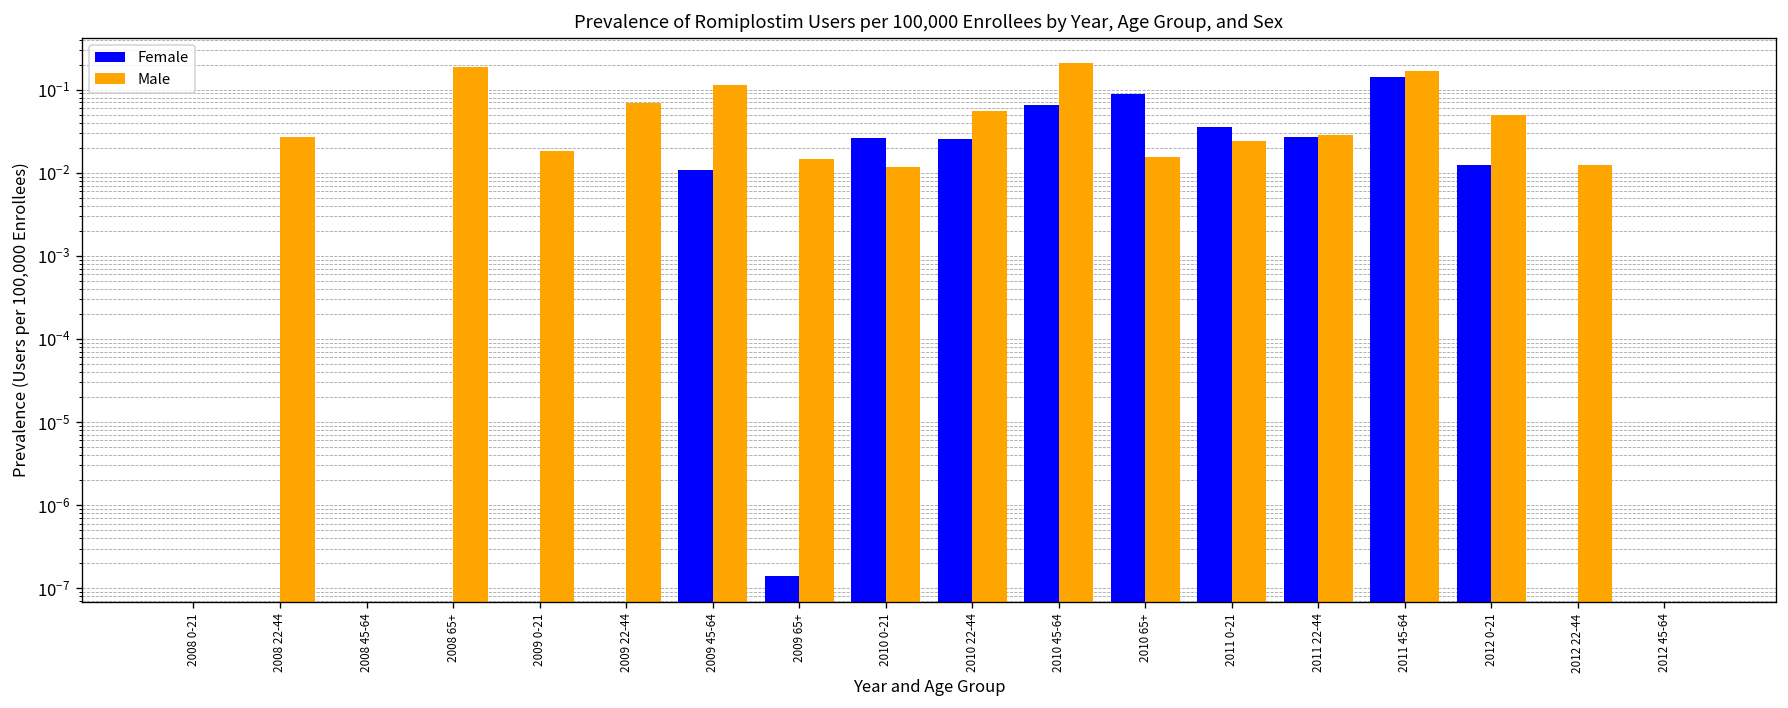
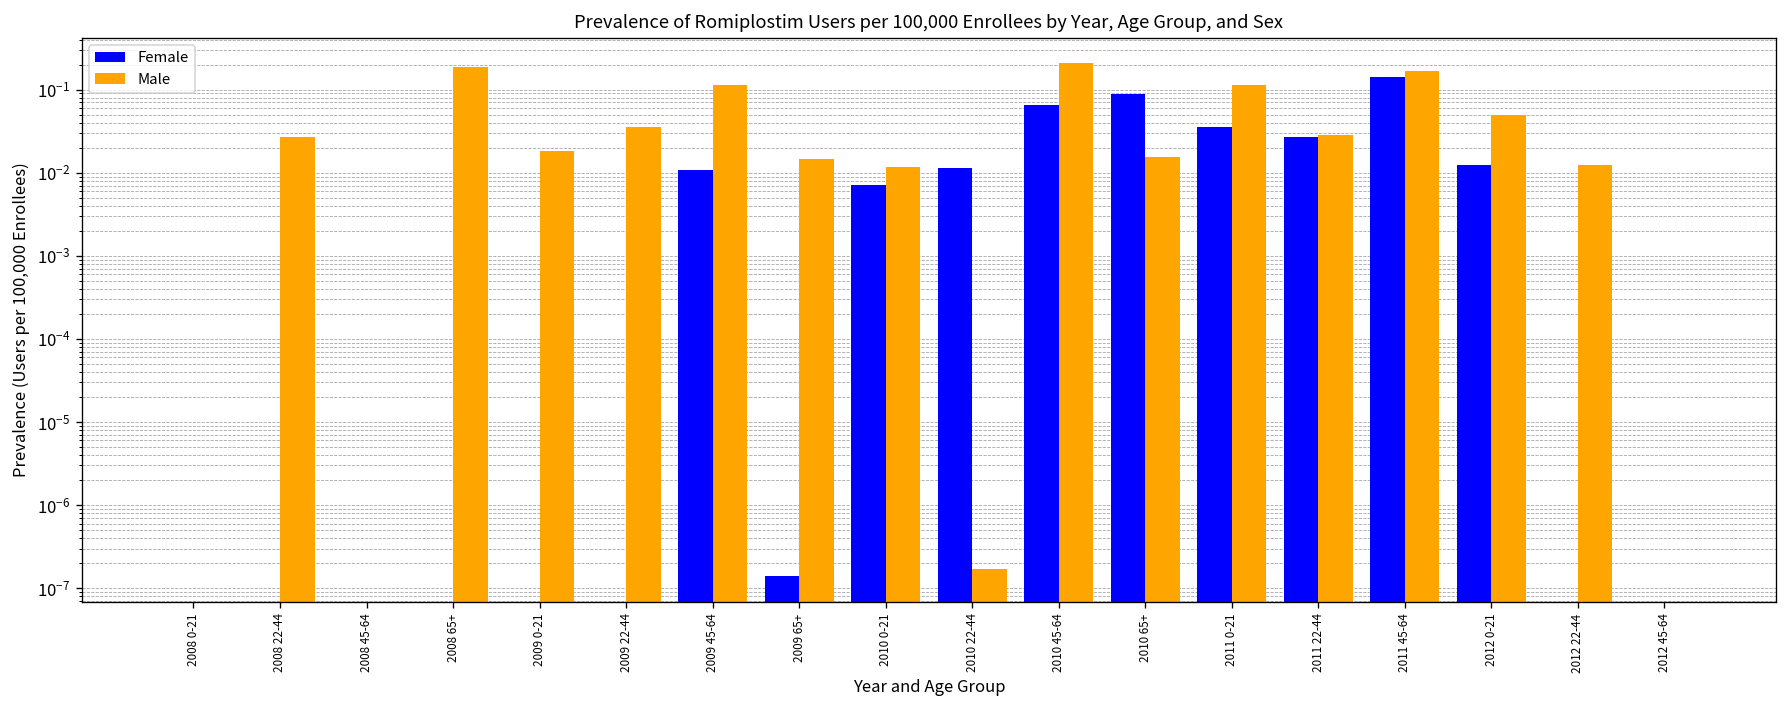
Male, 2009 22-44: 0.07 -> 0.04
Female, 2010 0-21: 0.026 -> 0.007
Female, 2010 22-44: 0.025 -> 0.011
Male, 2010 22-44: 0.06 -> 0.00000017
Male, 2011 0-21: 0.024 -> 0.11
